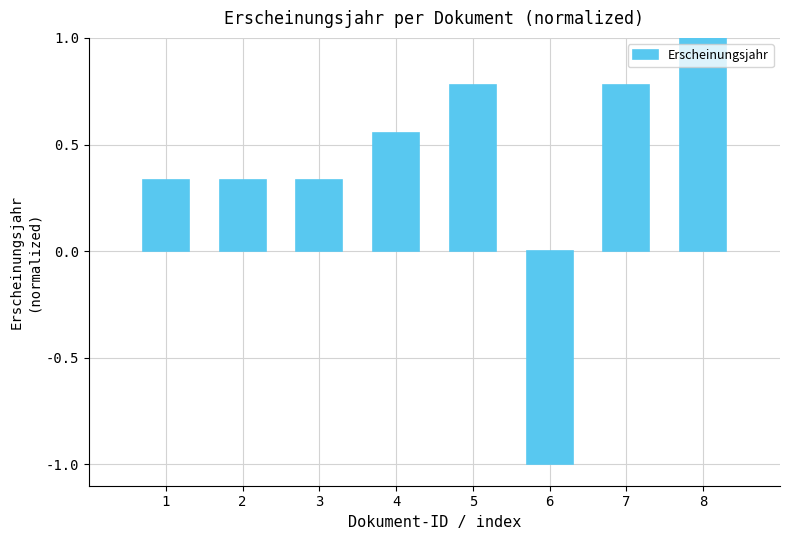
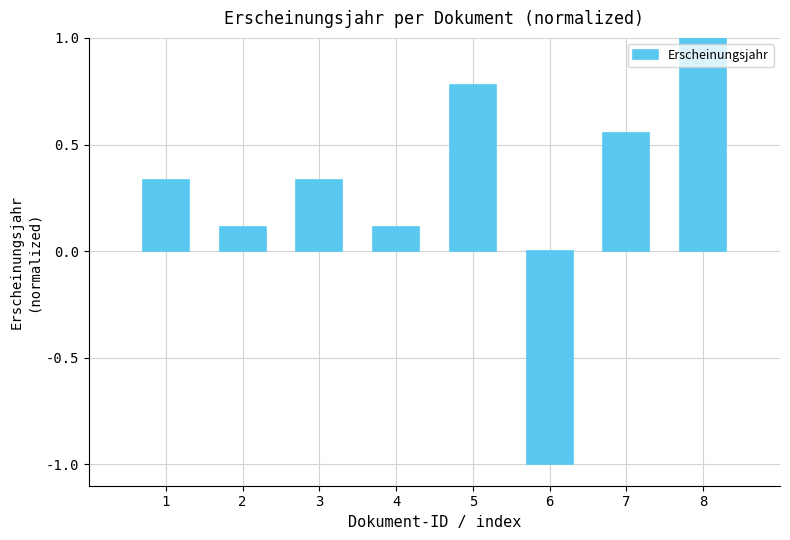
2: 0.33 -> 0.11
4: 0.56 -> 0.11
7: 0.78 -> 0.56
